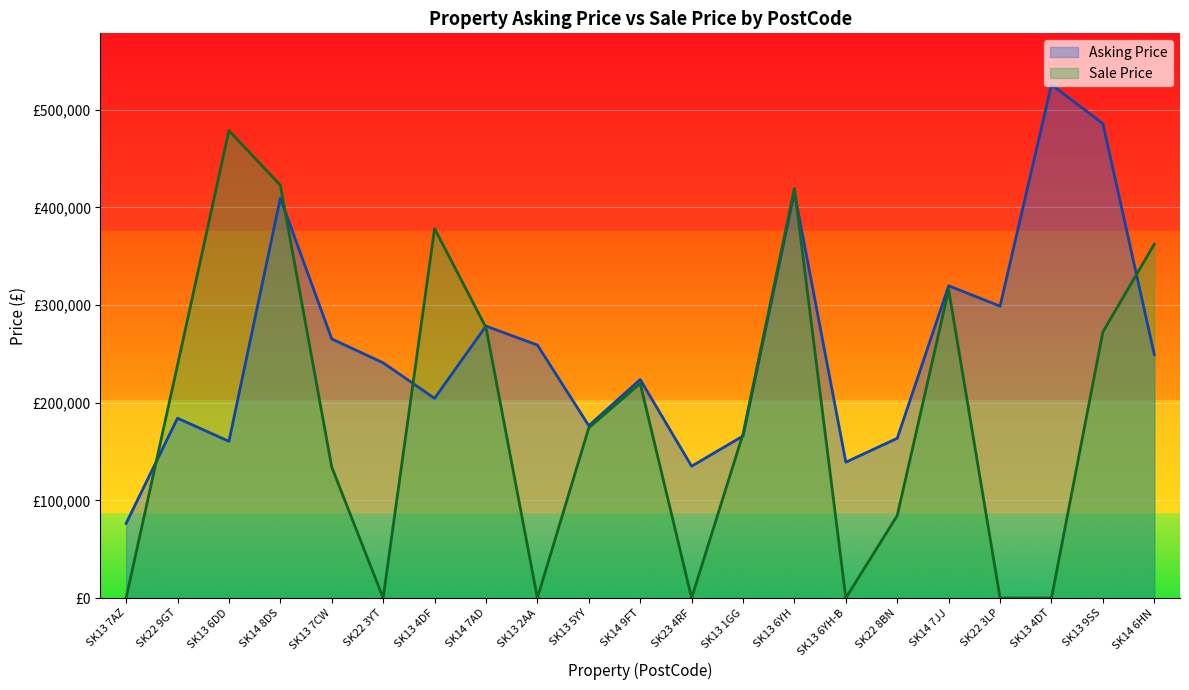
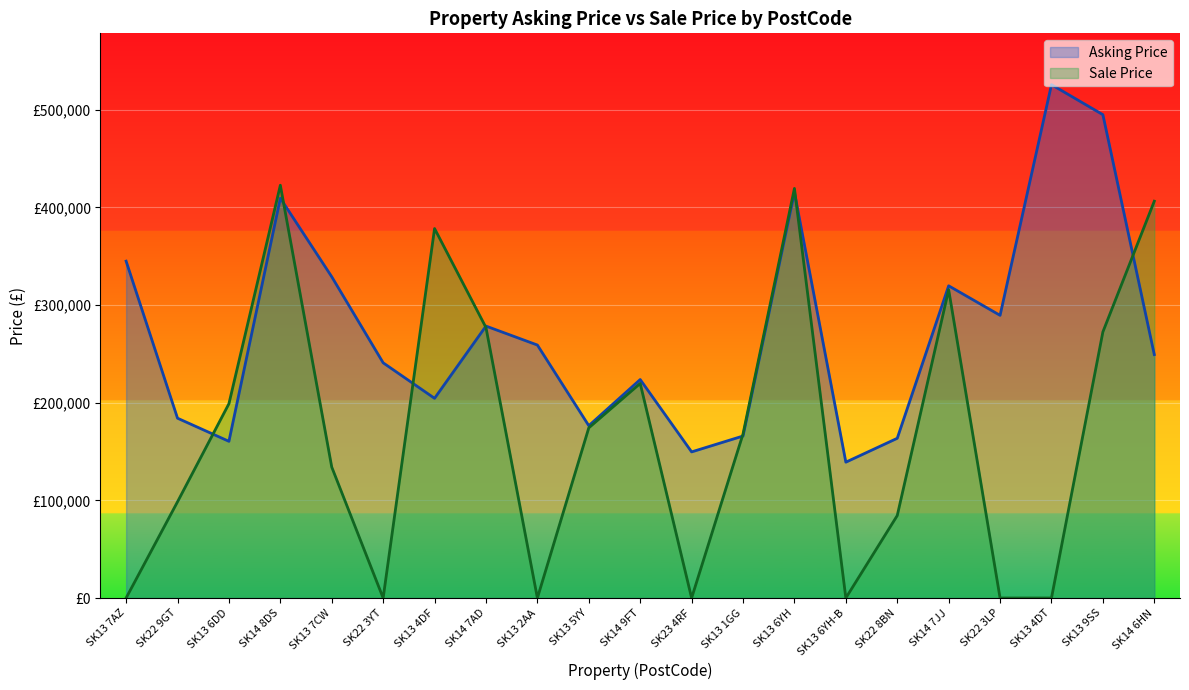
Asking Price, SK13 7AZ: £80,000 -> £350,000
Sale Price, SK22 9GT: £240,000 -> £100,000
Sale Price, SK13 6DD: £480,000 -> £200,000
Asking Price, SK13 7CW: £270,000 -> £330,000
Asking Price, SK23 4RF: £140,000 -> £150,000
Asking Price, SK22 3LP: £300,000 -> £290,000
Asking Price, SK13 9SS: £490,000 -> £500,000
Sale Price, SK14 6HN: £360,000 -> £410,000
